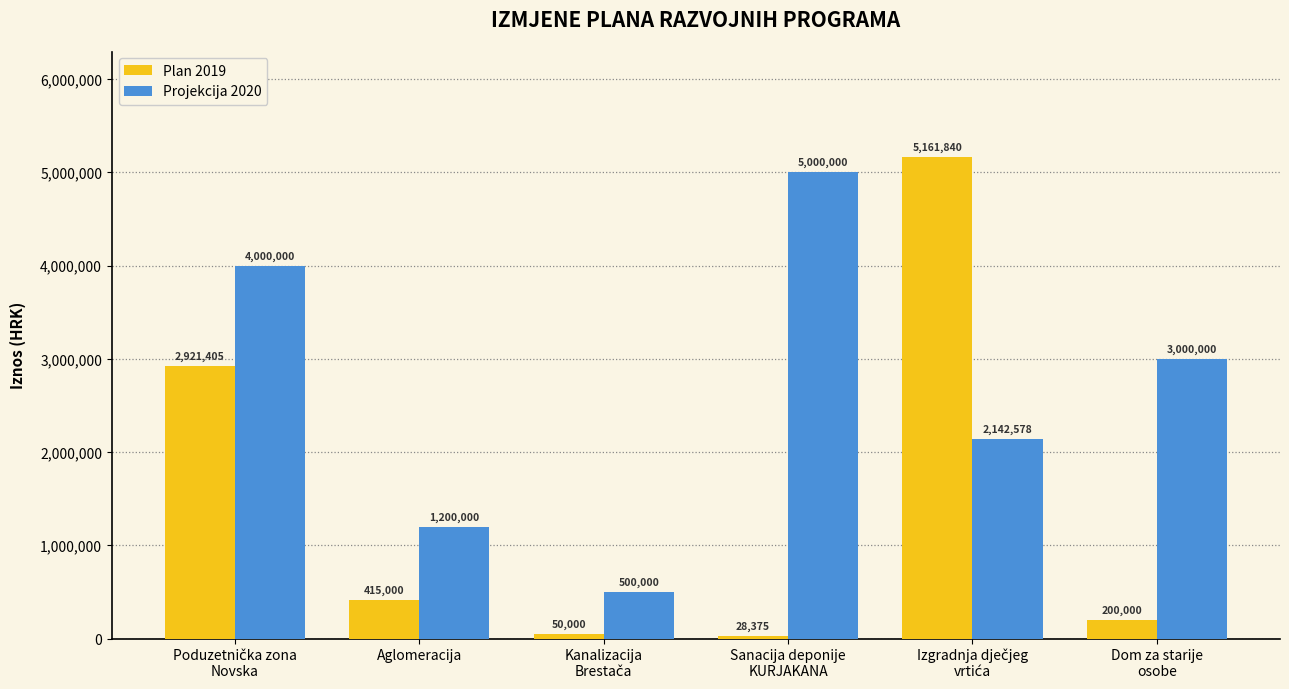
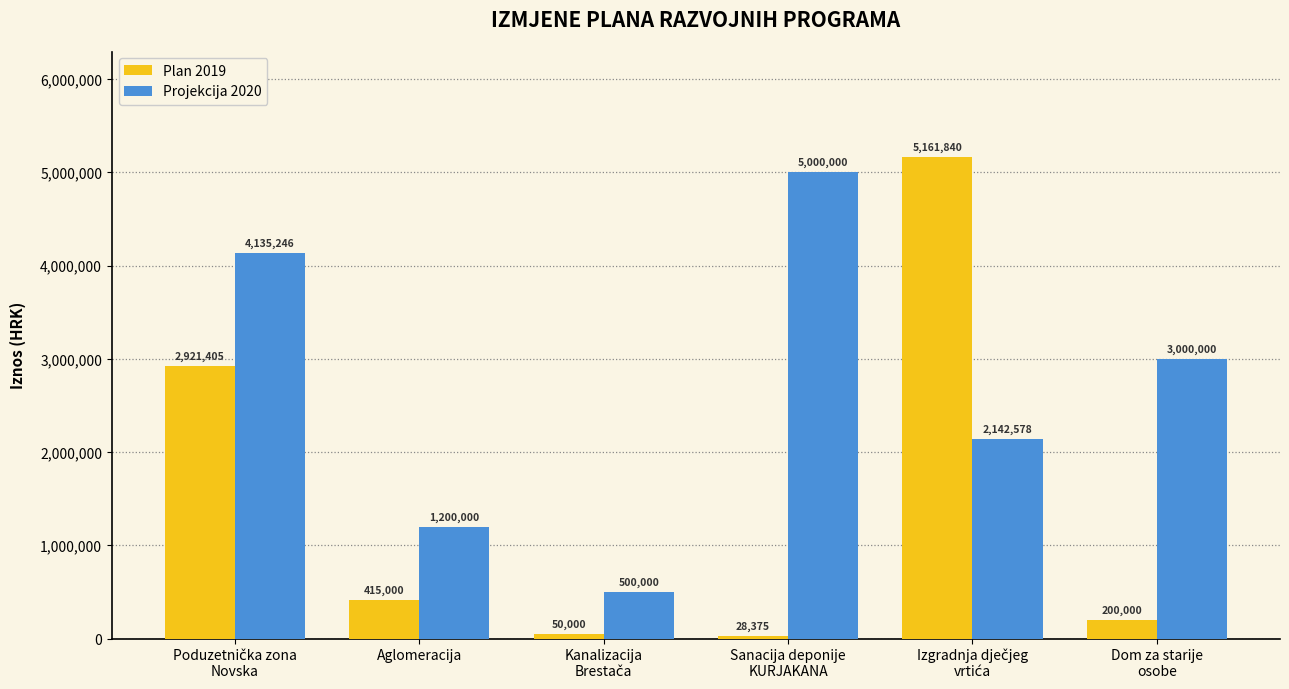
Projekcija 2020, Poduzetnička zona Novska: 4,000,000 -> 4,135,246
